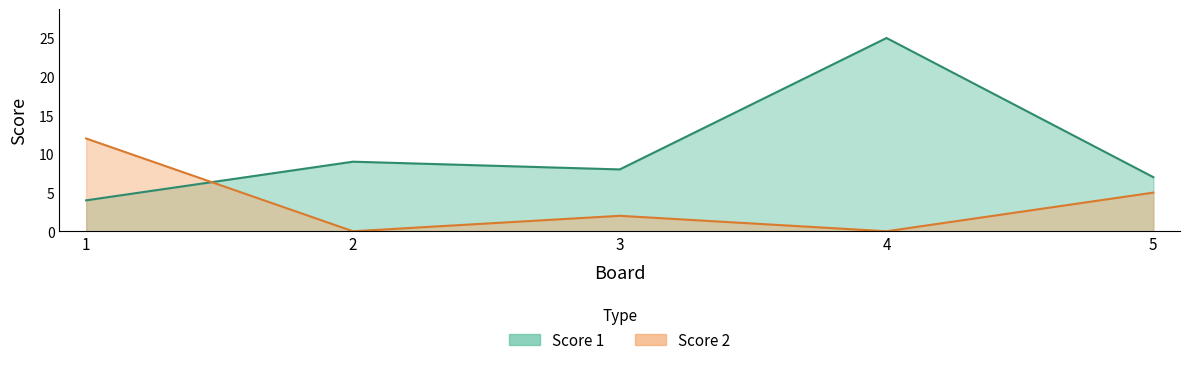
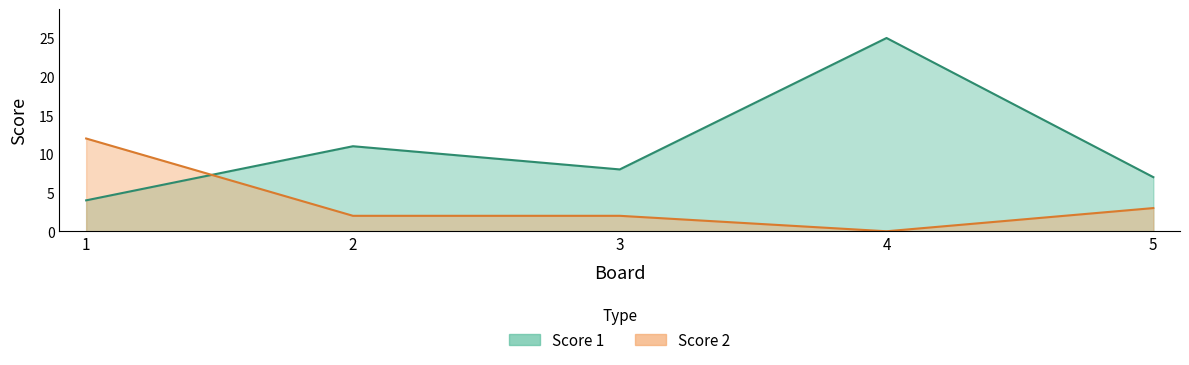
Score 1, 2: 9 -> 11
Score 2, 2: 0 -> 2
Score 2, 5: 5 -> 3
